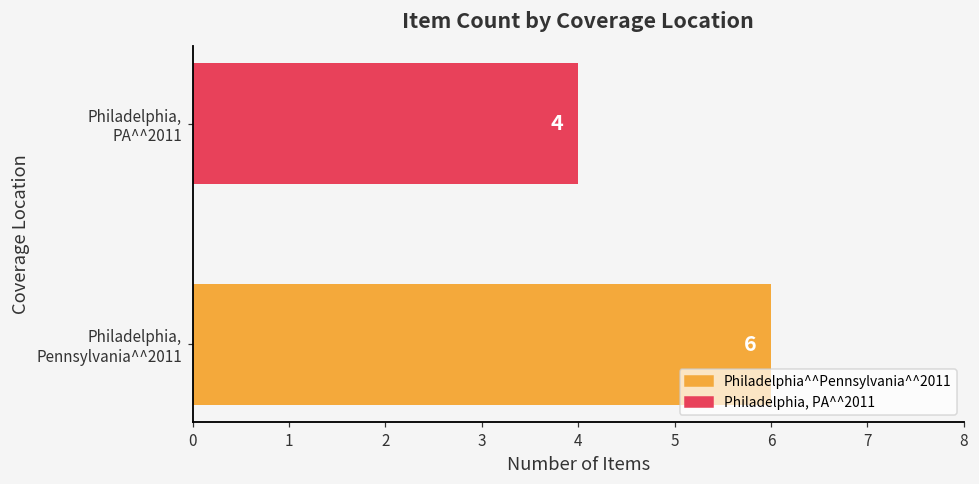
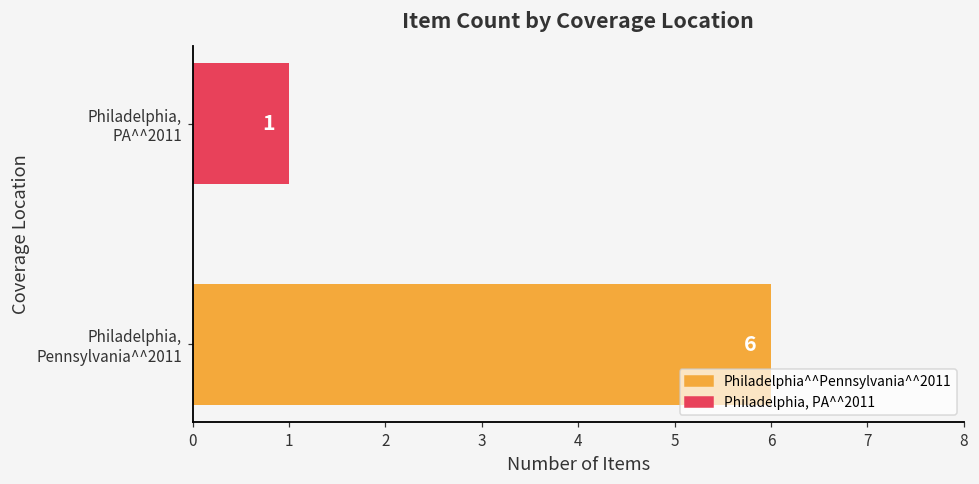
Philadelphia, PA^^2011: 4 -> 1
